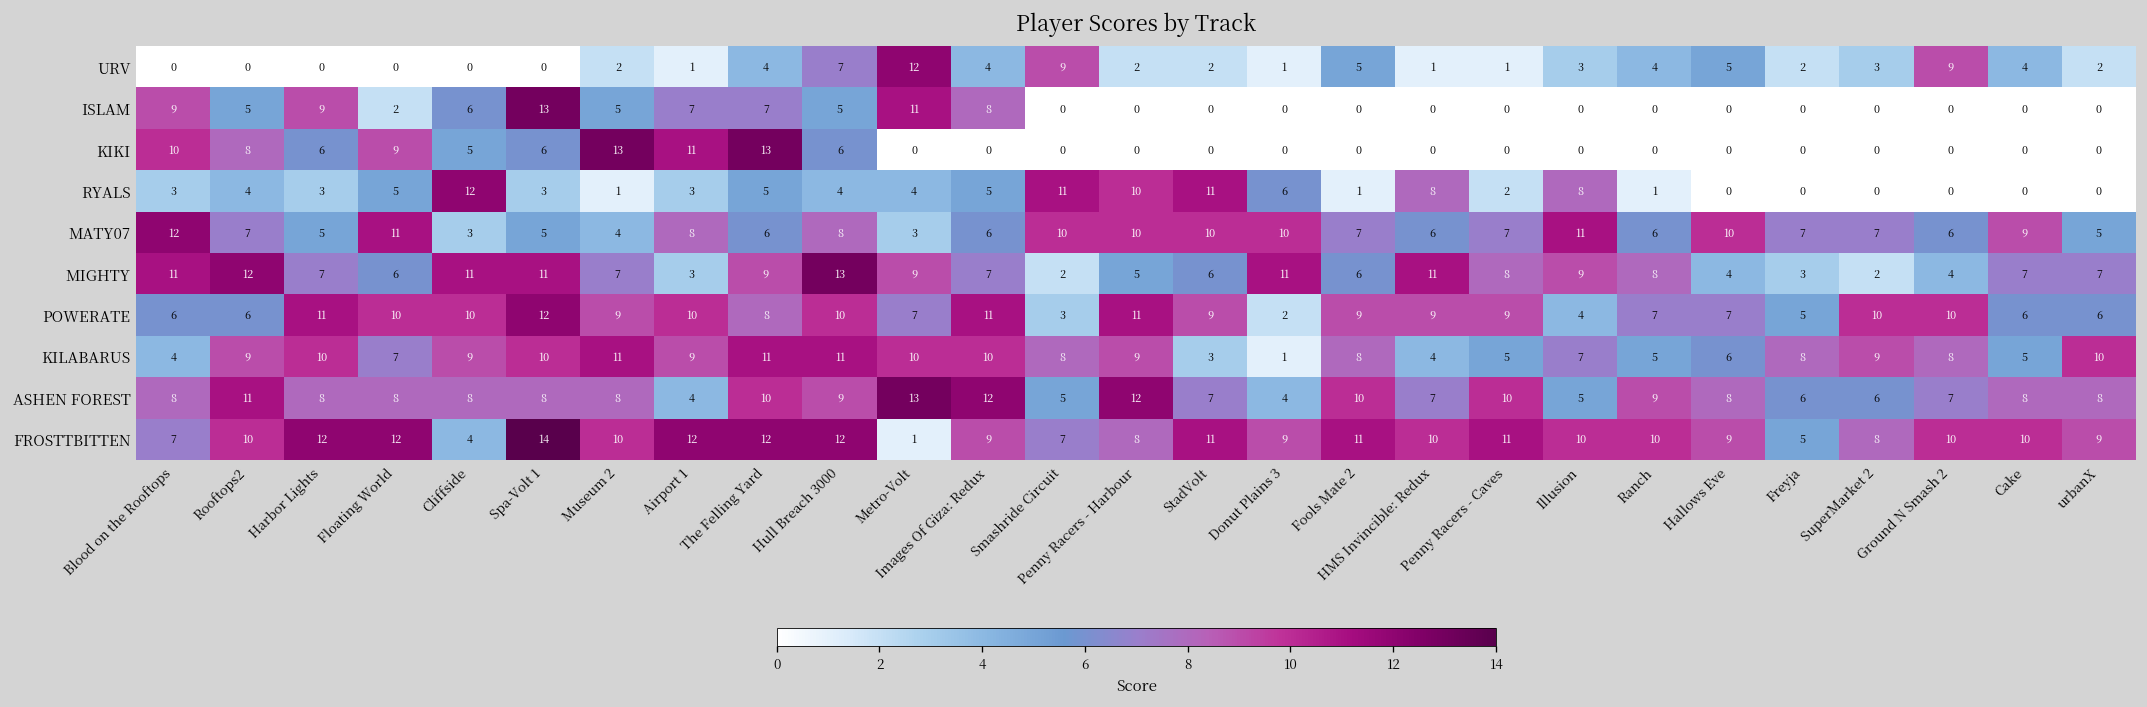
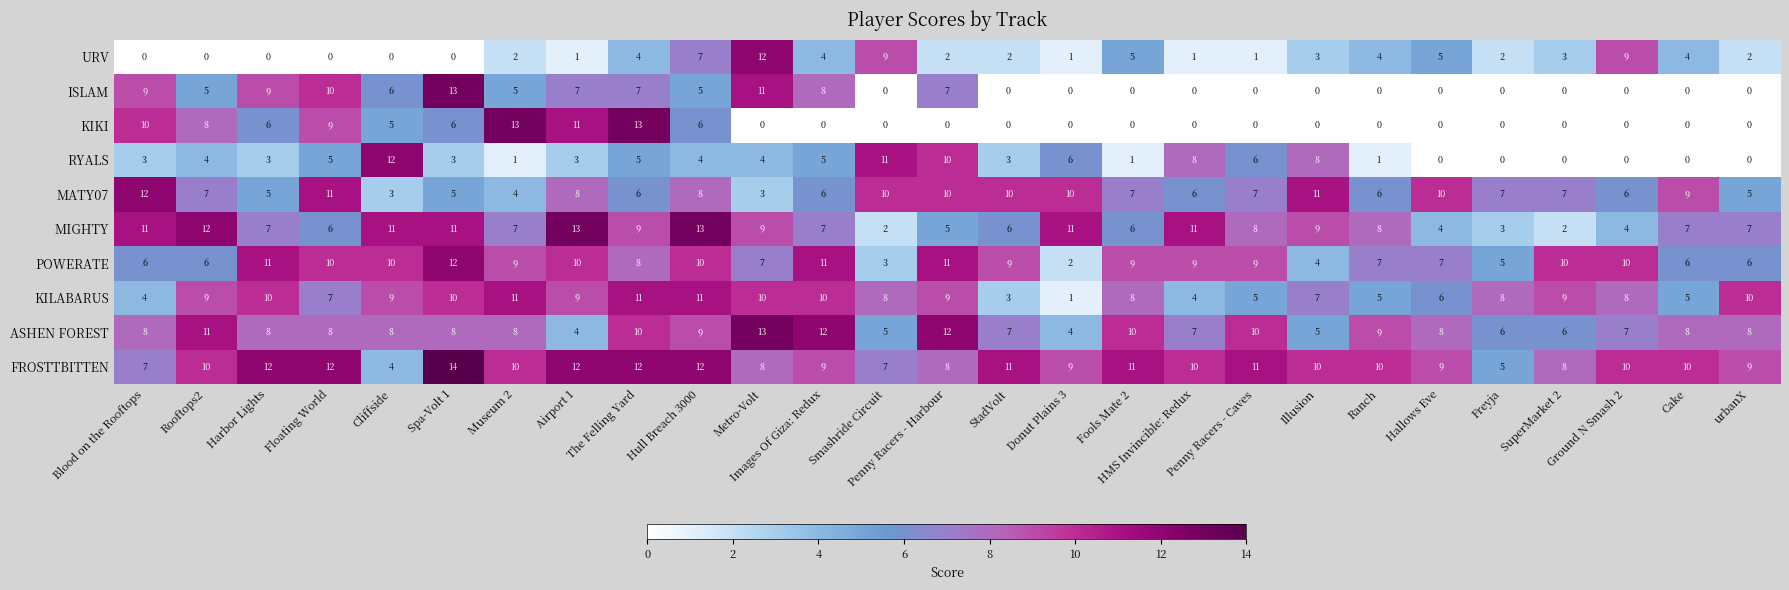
ISLAM, Floating World: 2 -> 10
ISLAM, Penny Racers - Harbour: 0 -> 7
RYALS, StadVolt: 11 -> 3
RYALS, Penny Racers - Caves: 2 -> 6
MIGHTY, Airport 1: 3 -> 13
FROSTTBITTEN, Metro-Volt: 1 -> 8
